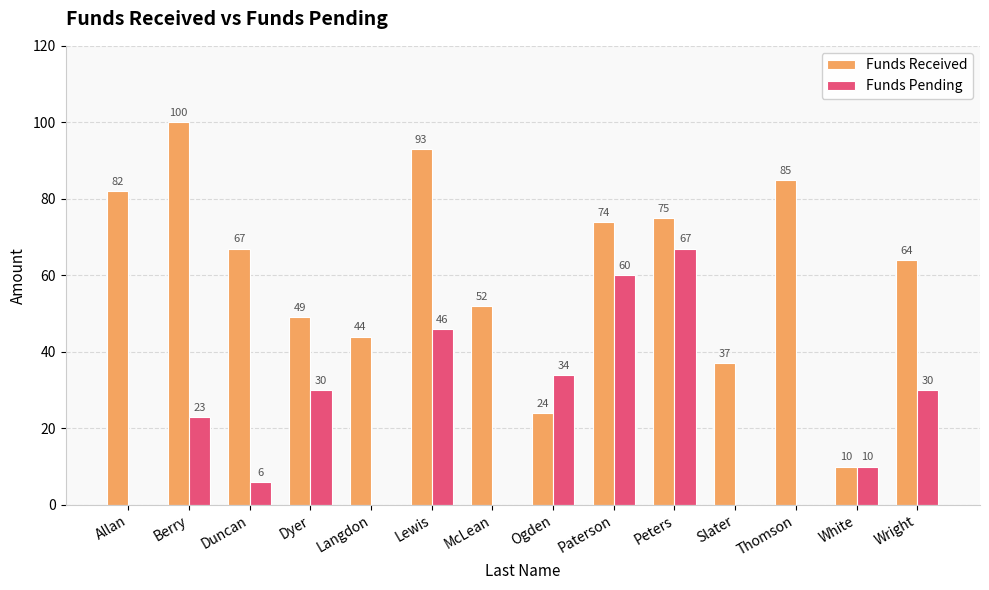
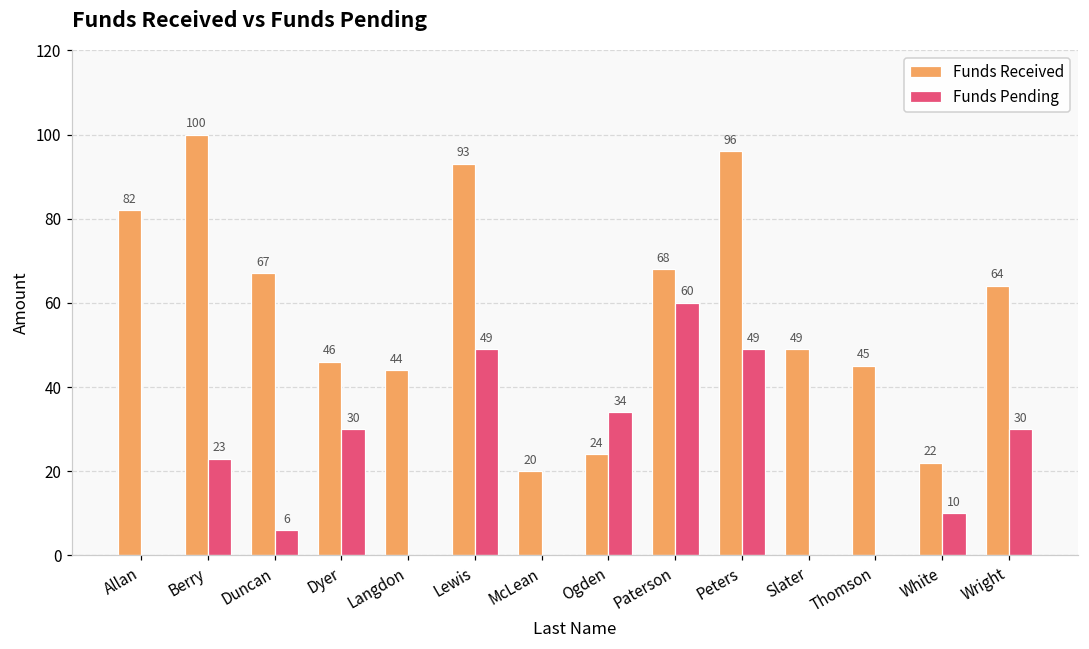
Funds Received, Dyer: 49 -> 46
Funds Pending, Lewis: 46 -> 49
Funds Received, McLean: 52 -> 20
Funds Received, Paterson: 74 -> 68
Funds Received, Peters: 75 -> 96
Funds Pending, Peters: 67 -> 49
Funds Received, Slater: 37 -> 49
Funds Received, Thomson: 85 -> 45
Funds Received, White: 10 -> 22
